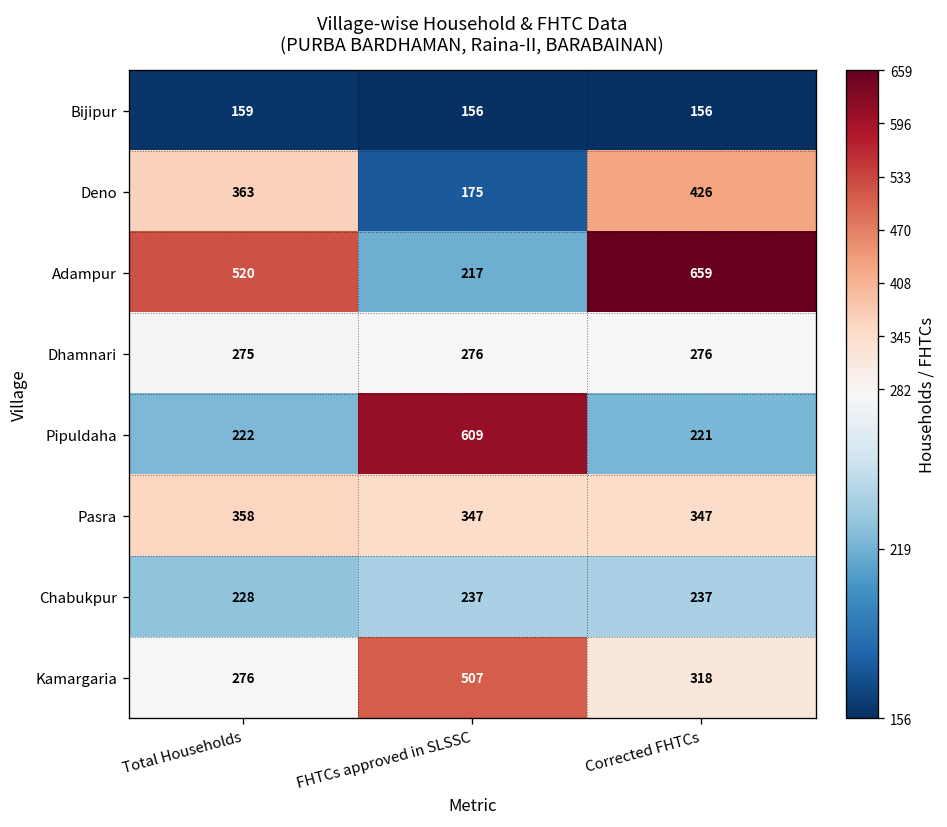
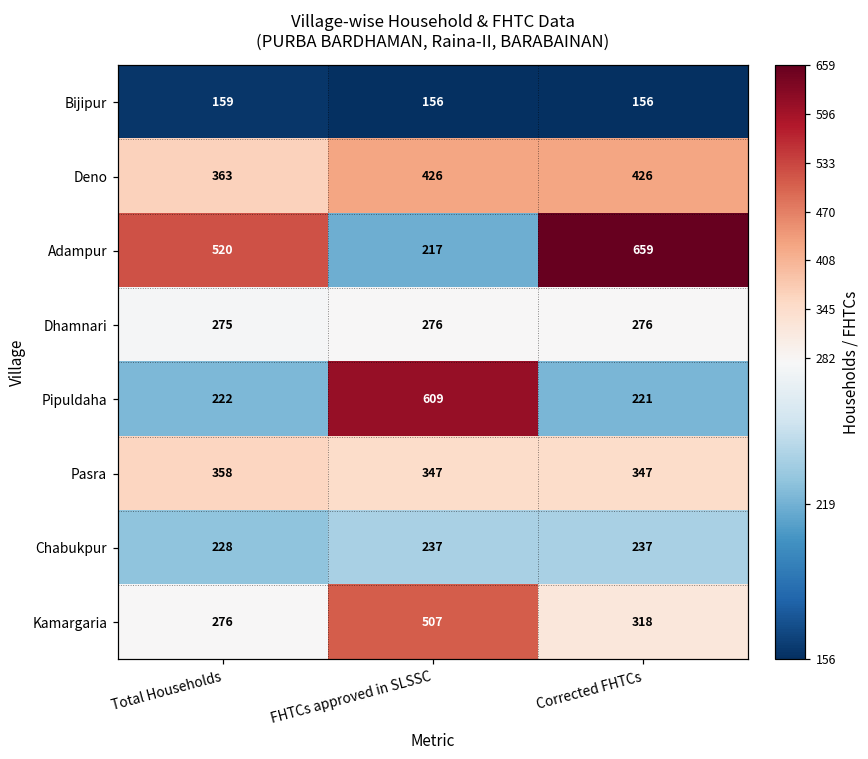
Deno, FHTCs approved in SLSSC: 175 -> 426
